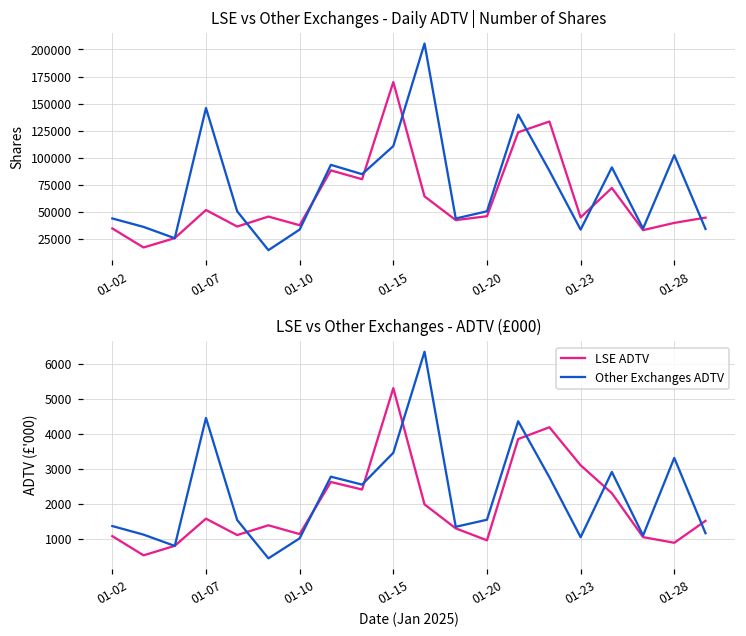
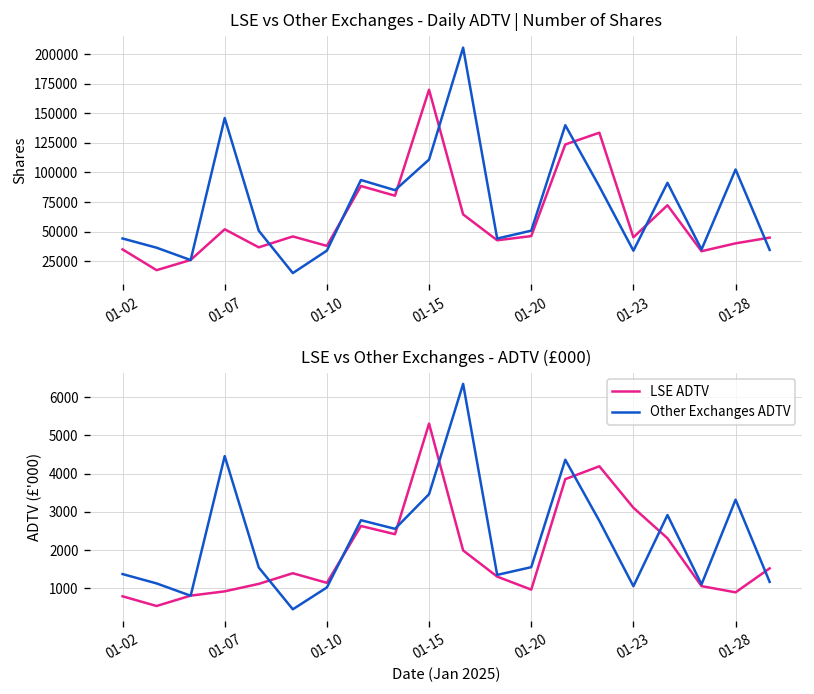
LSE vs Other Exchanges - ADTV (£000), LSE ADTV, 01-02: 1100 -> 800
LSE vs Other Exchanges - ADTV (£000), LSE ADTV, 01-07: 1600 -> 900
